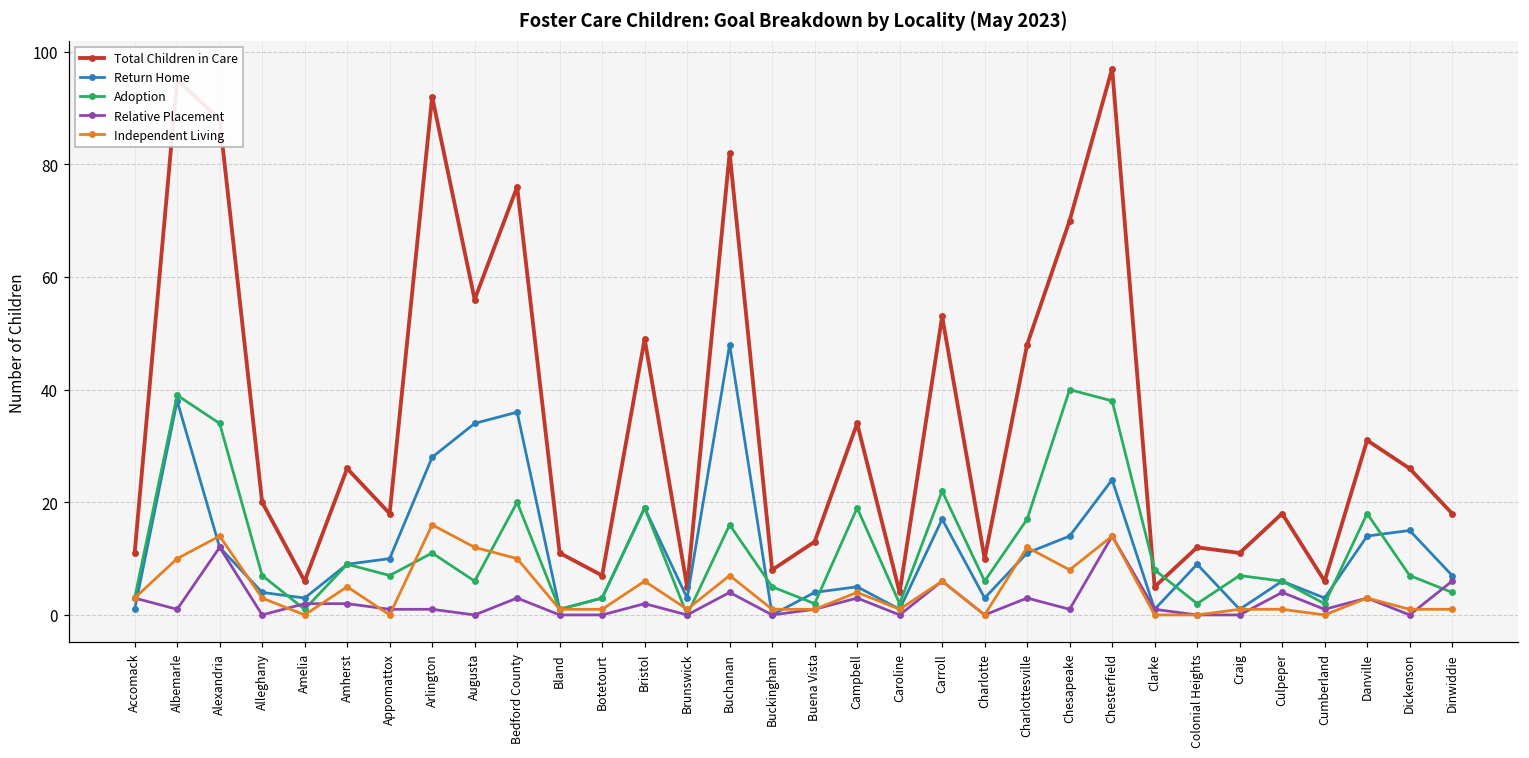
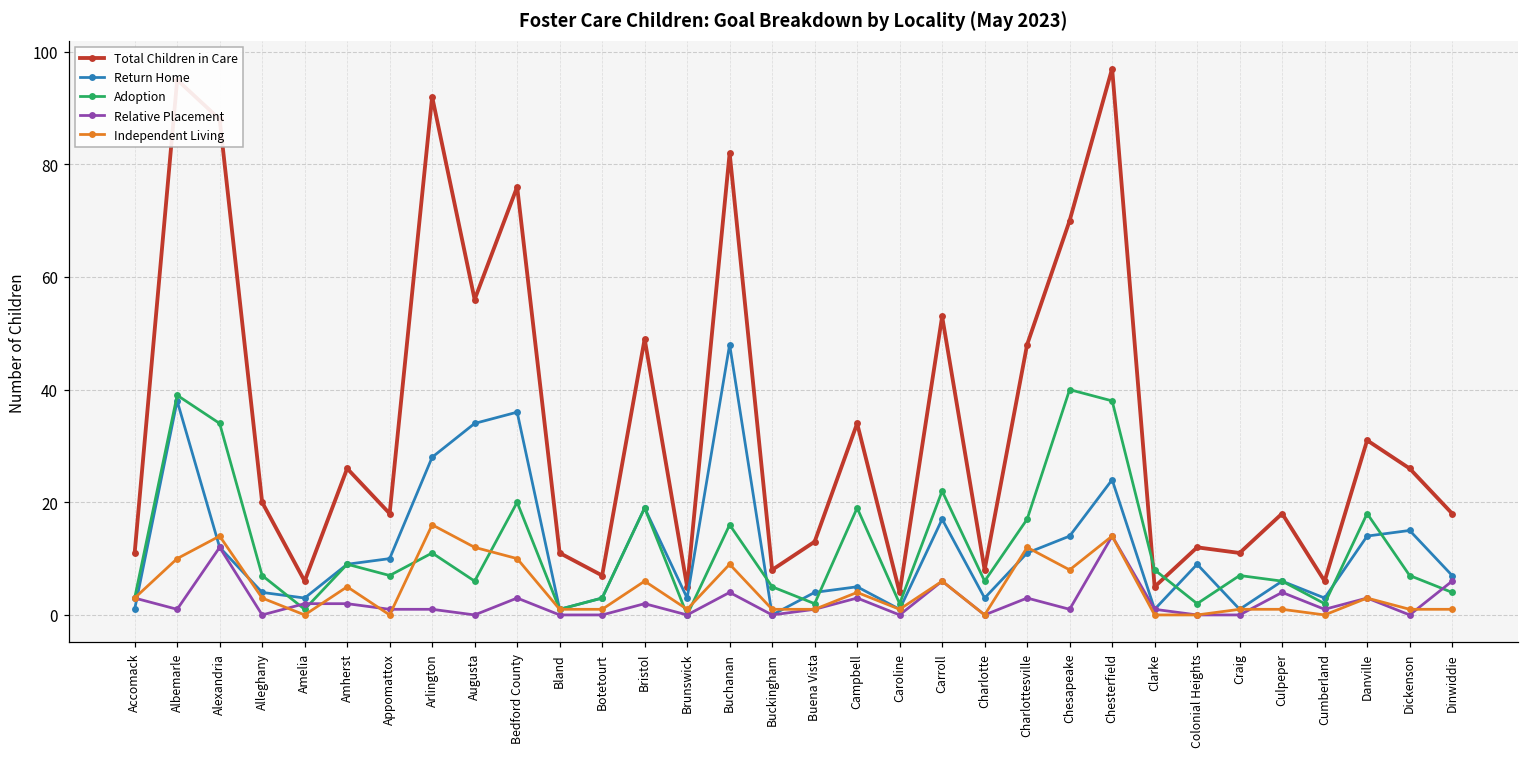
Independent Living, Buchanan: 7 -> 9
Total Children in Care, Charlotte: 10 -> 8
